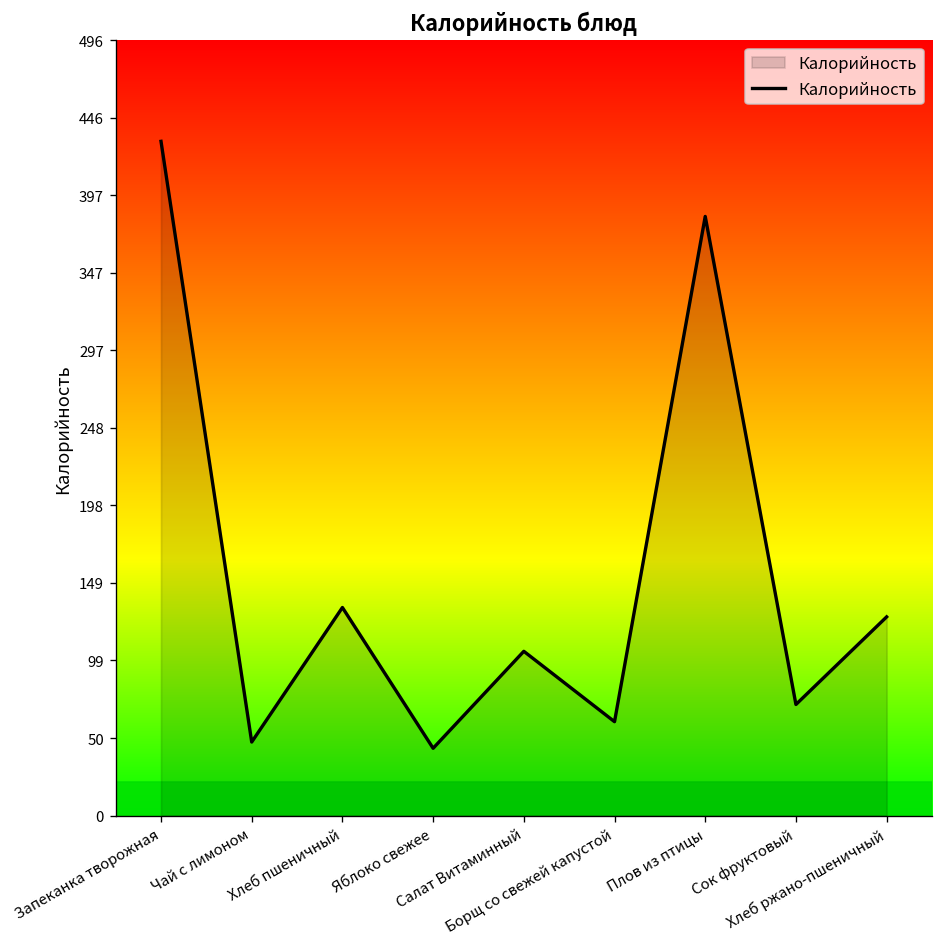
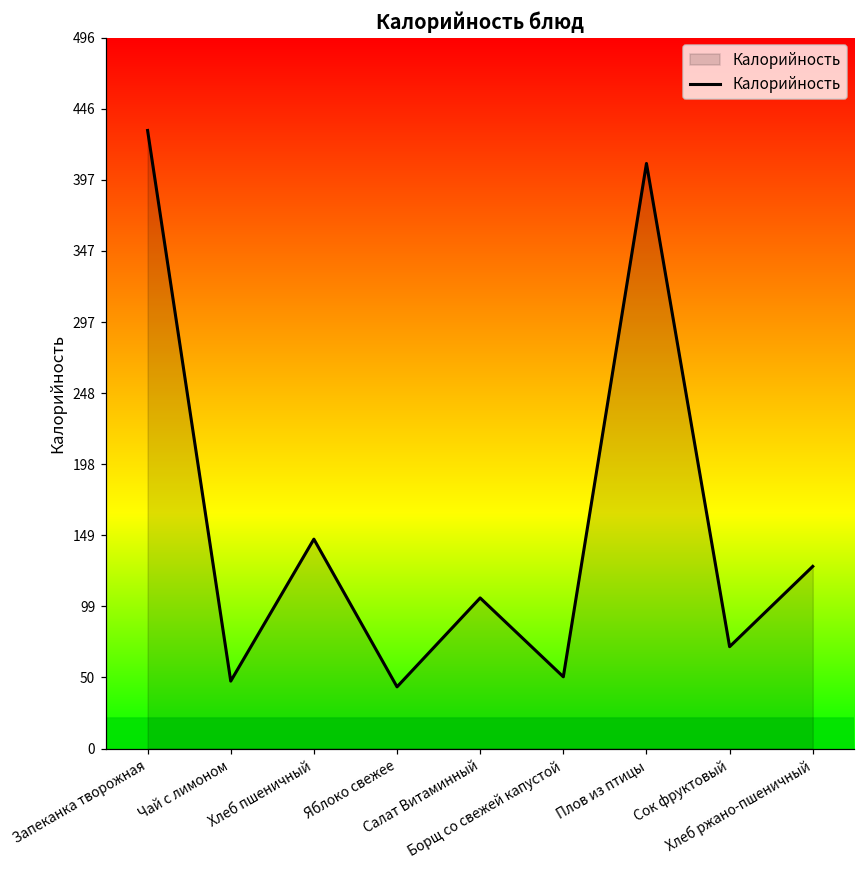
Хлеб пшеничный: 133 -> 146
Борщ со свежей капустой: 60 -> 50
Плов из птицы: 383 -> 408
